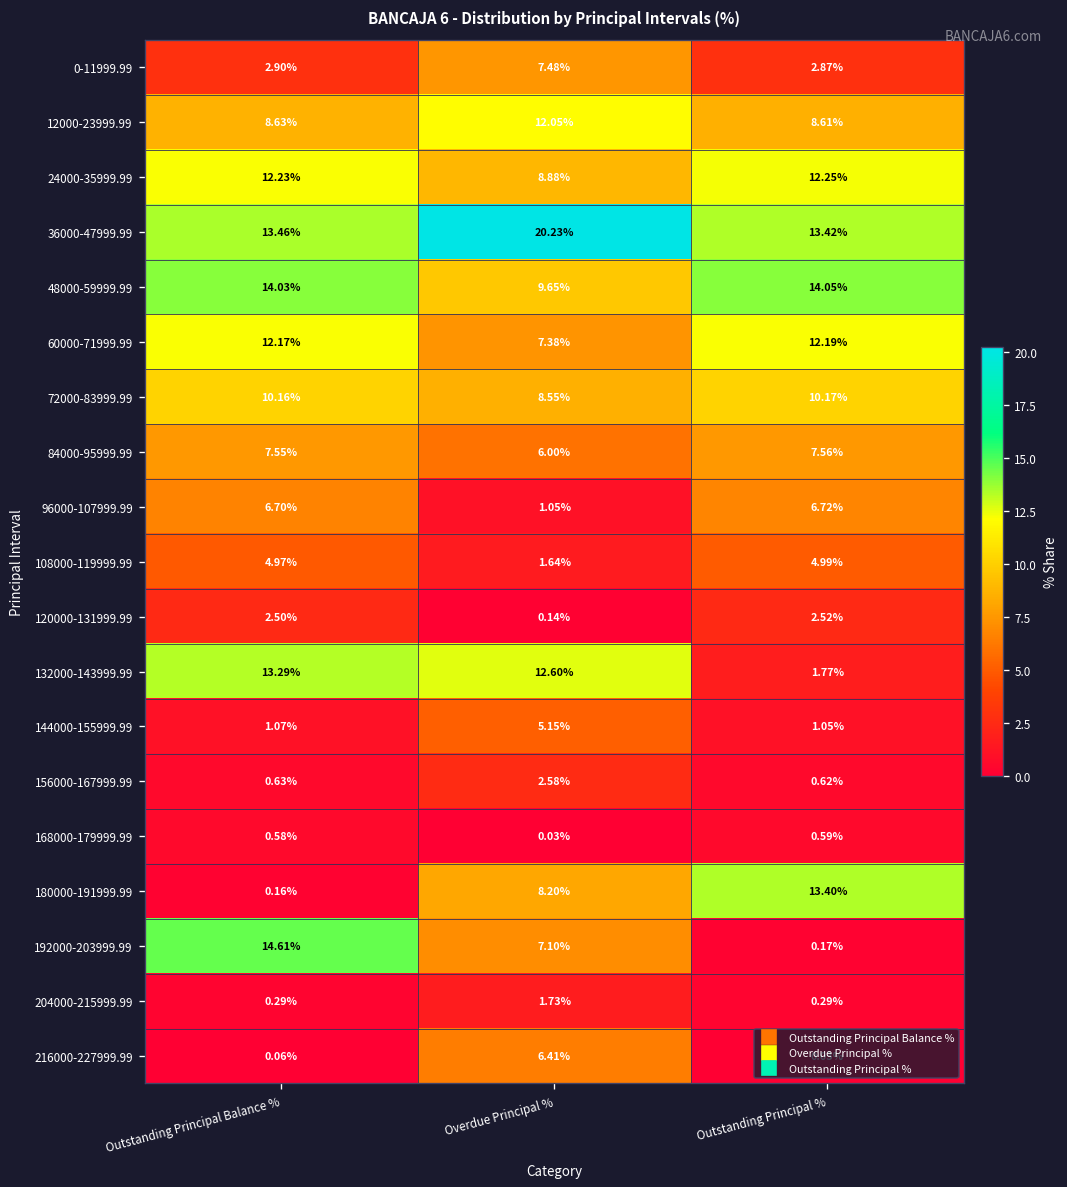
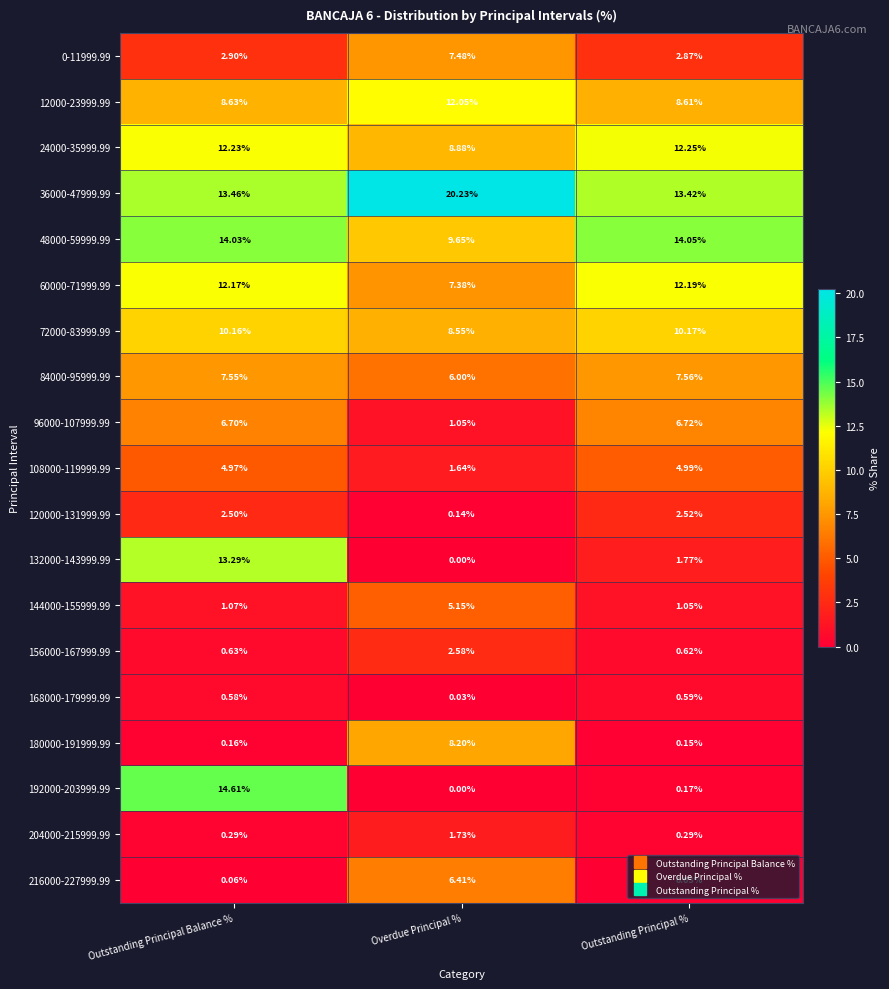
132000-143999.99, Overdue Principal %: 12.60% -> 0.00%
180000-191999.99, Outstanding Principal %: 13.40% -> 0.15%
192000-203999.99, Overdue Principal %: 7.10% -> 0.00%
